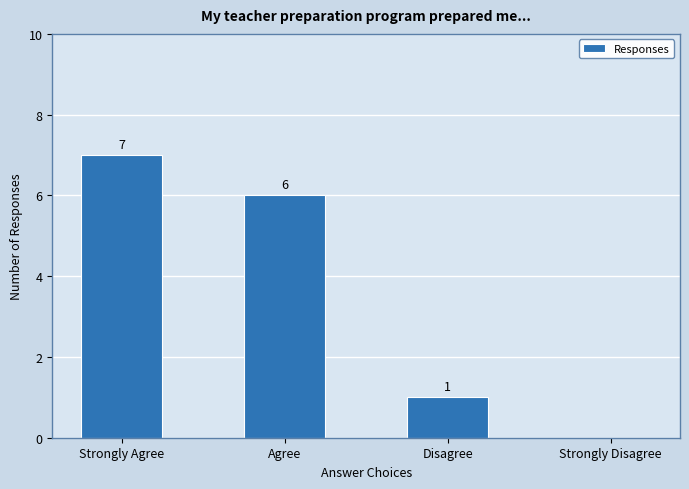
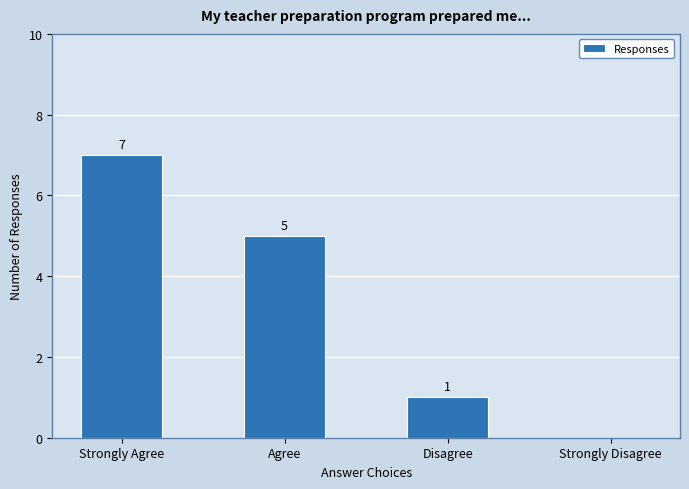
Agree: 6 -> 5
